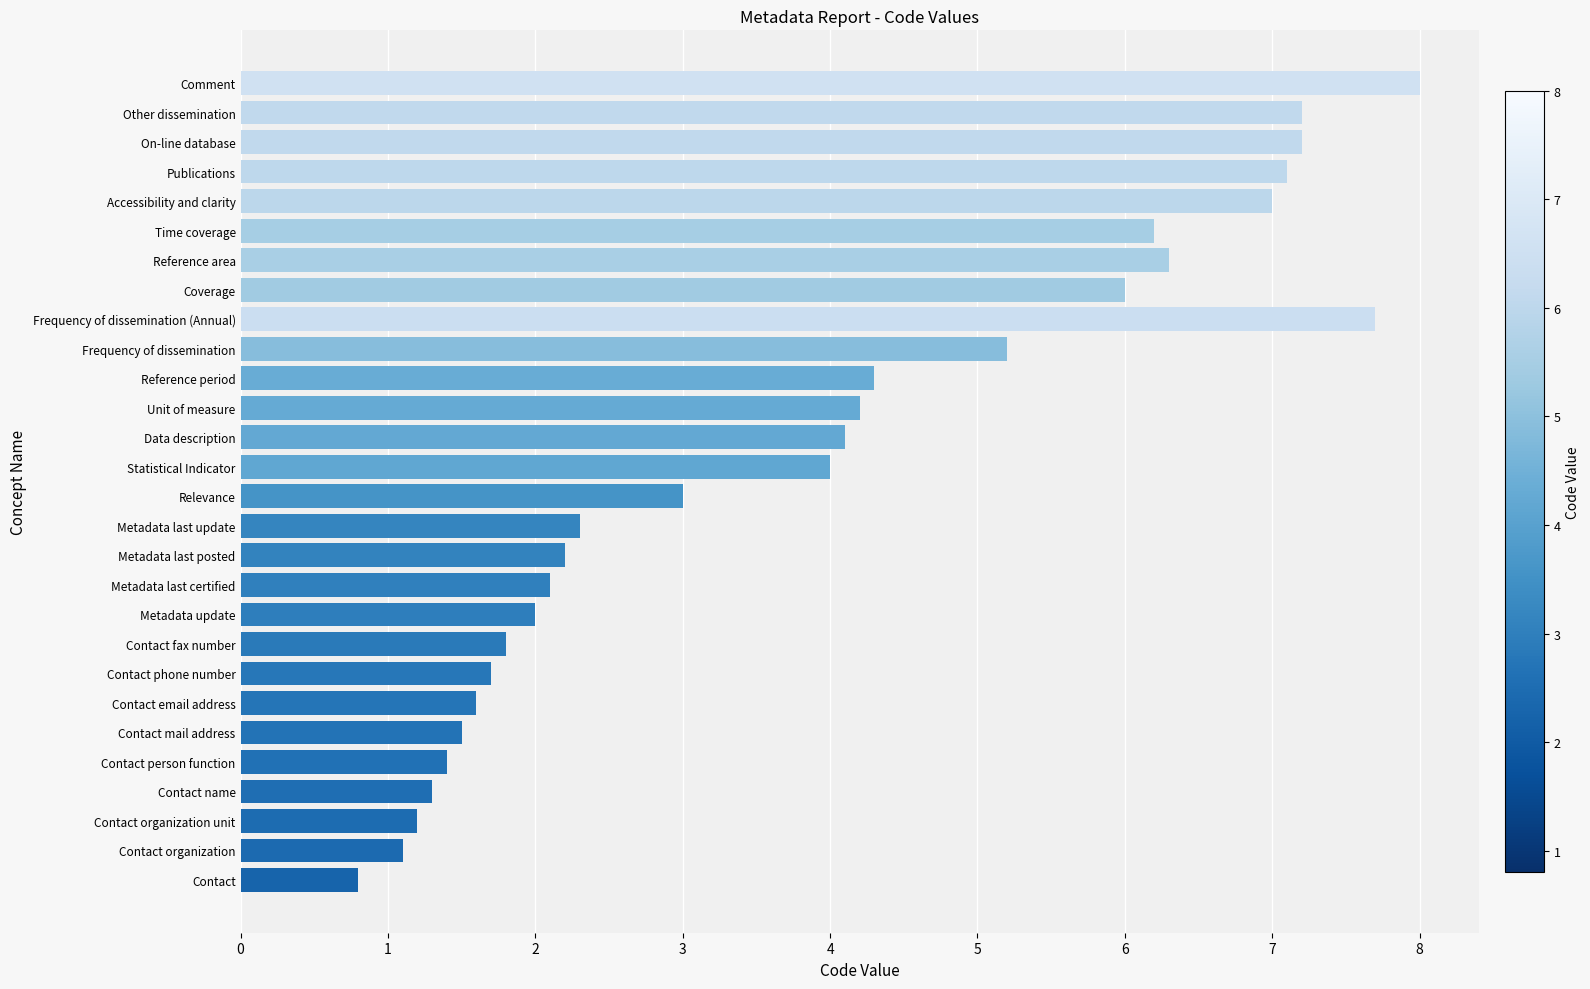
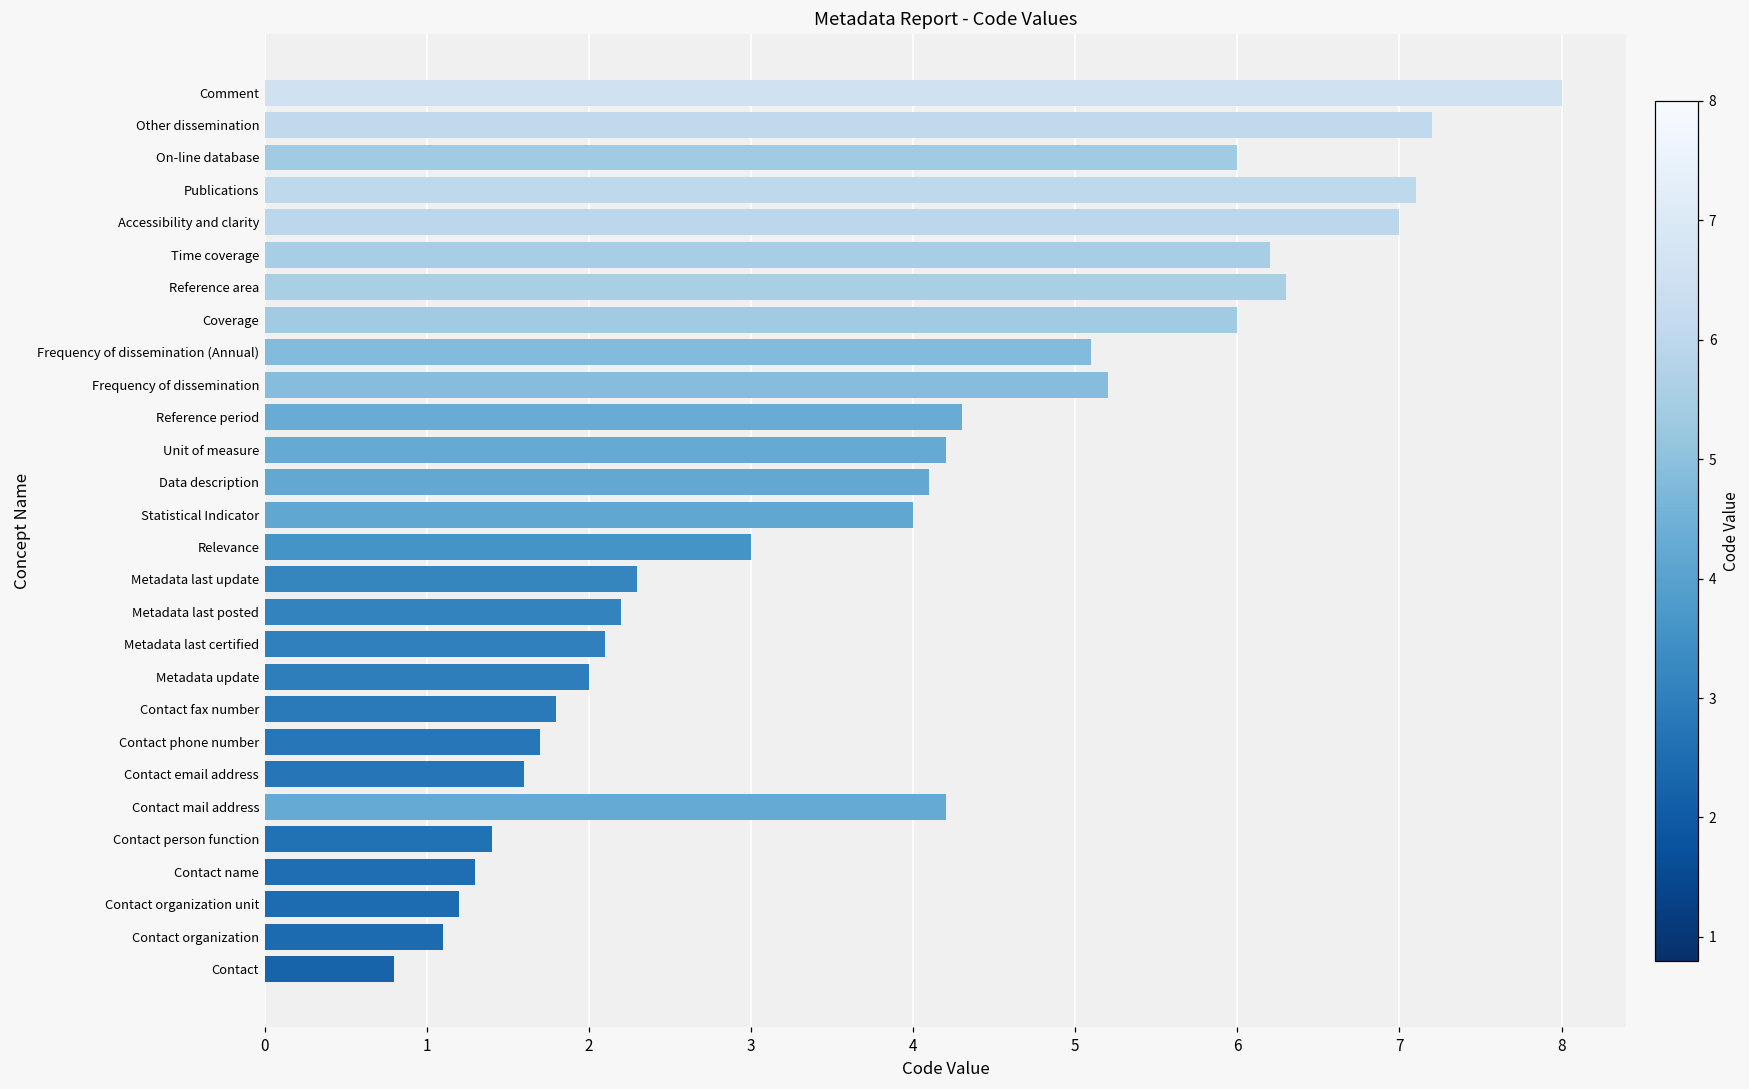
On-line database: 7.2 -> 6.0
Frequency of dissemination (Annual): 7.7 -> 5.1
Contact mail address: 1.5 -> 4.2
